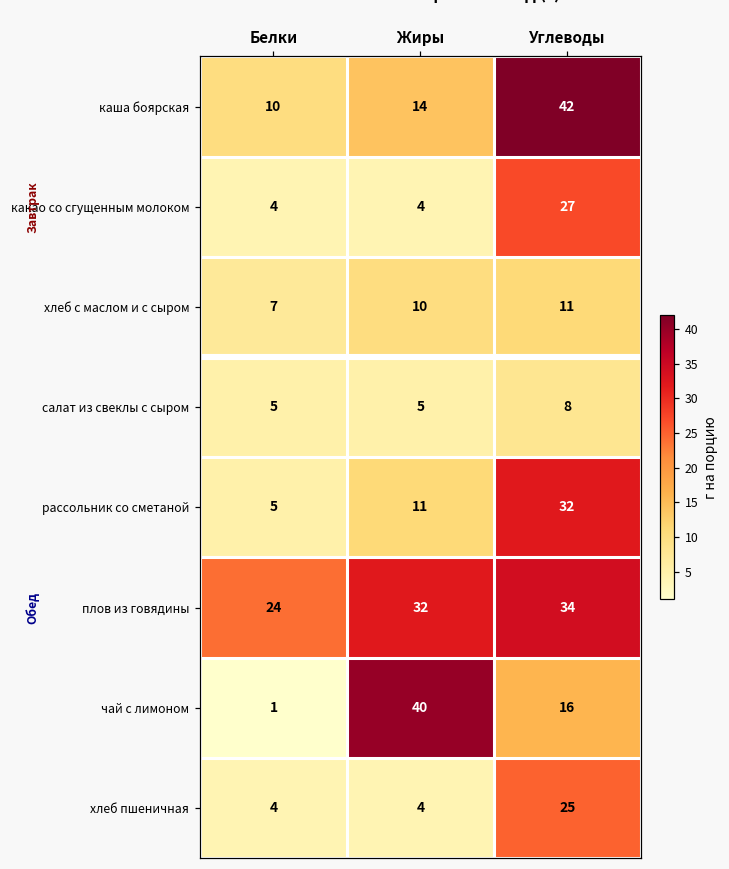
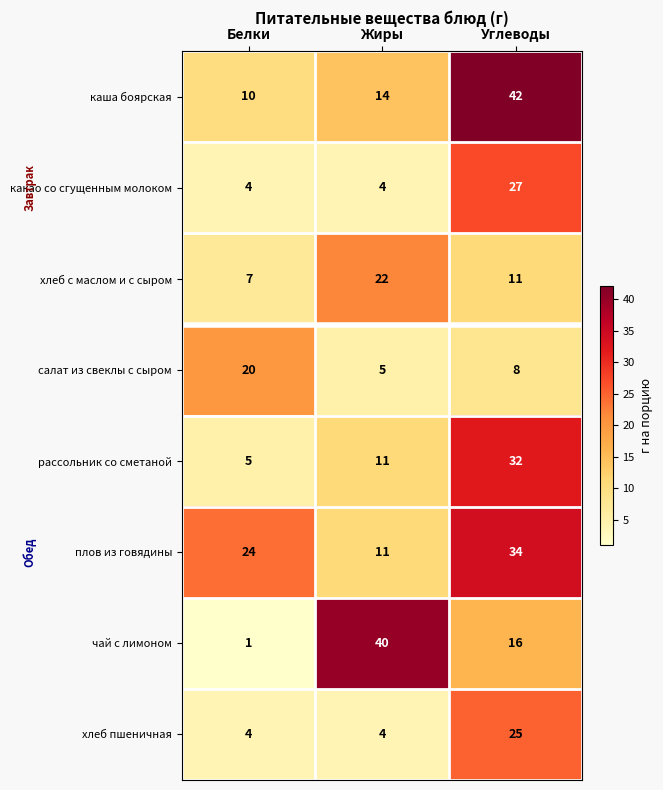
хлеб с маслом и с сыром, Жиры: 10 -> 22
салат из свеклы с сыром, Белки: 5 -> 20
плов из говядины, Жиры: 32 -> 11
